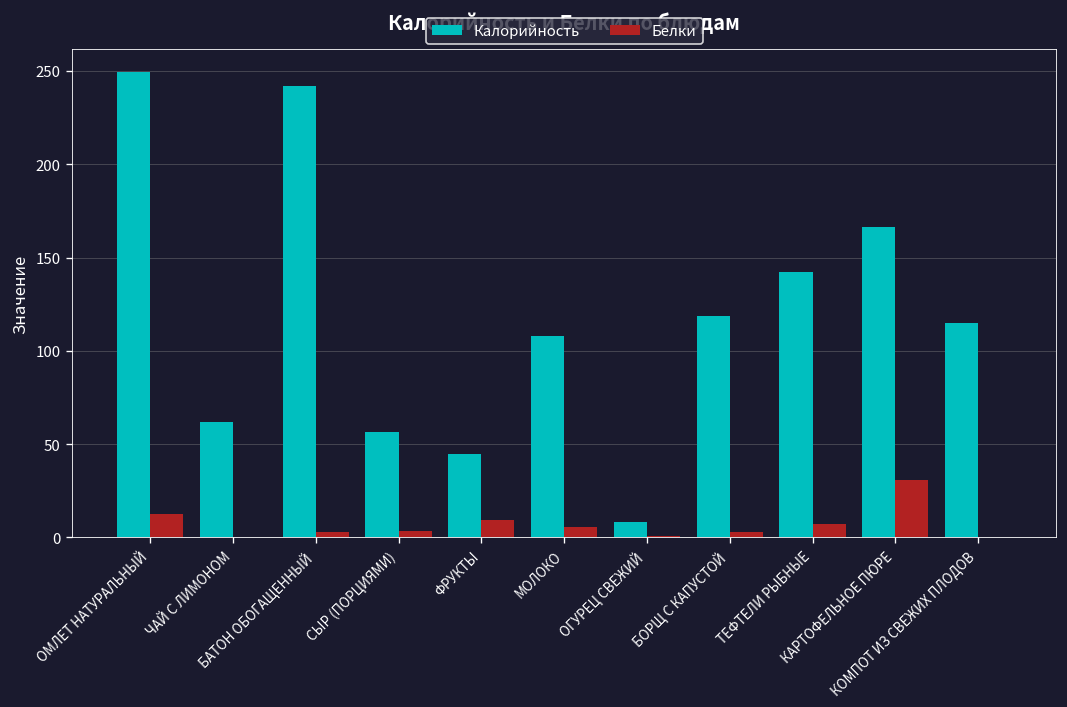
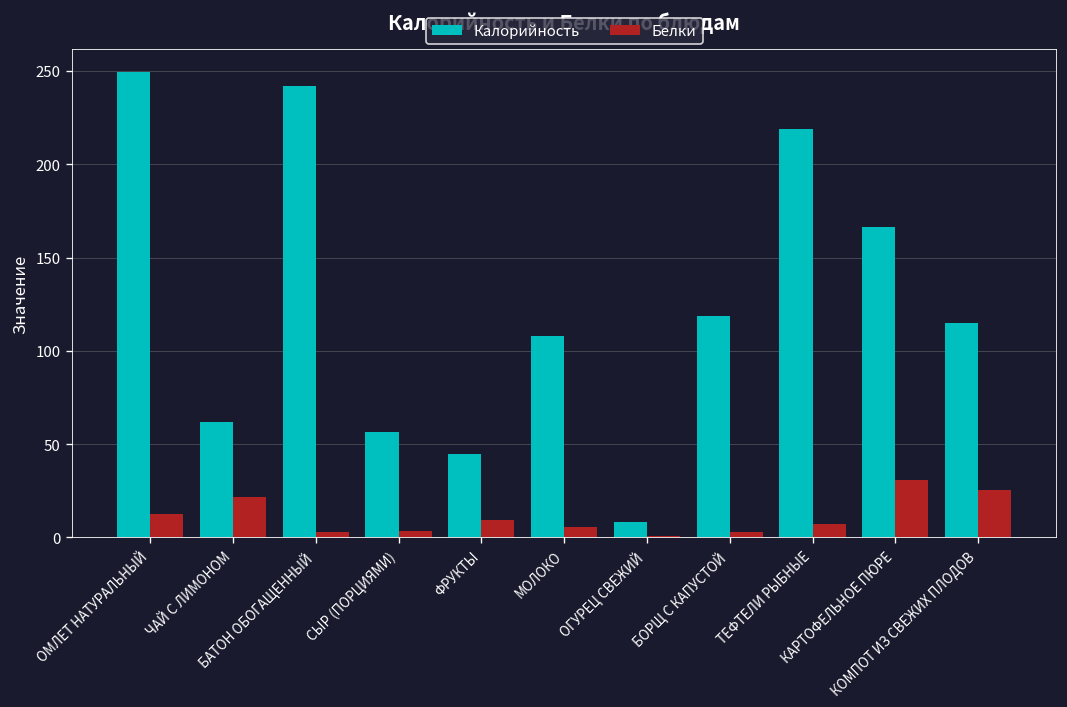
Белки, ЧАЙ С ЛИМОНОМ: 0 -> 22
Калорийность, ТЕФТЕЛИ РЫБНЫЕ: 143 -> 219
Белки, КОМПОТ ИЗ СВЕЖИХ ПЛОДОВ: 0 -> 25
